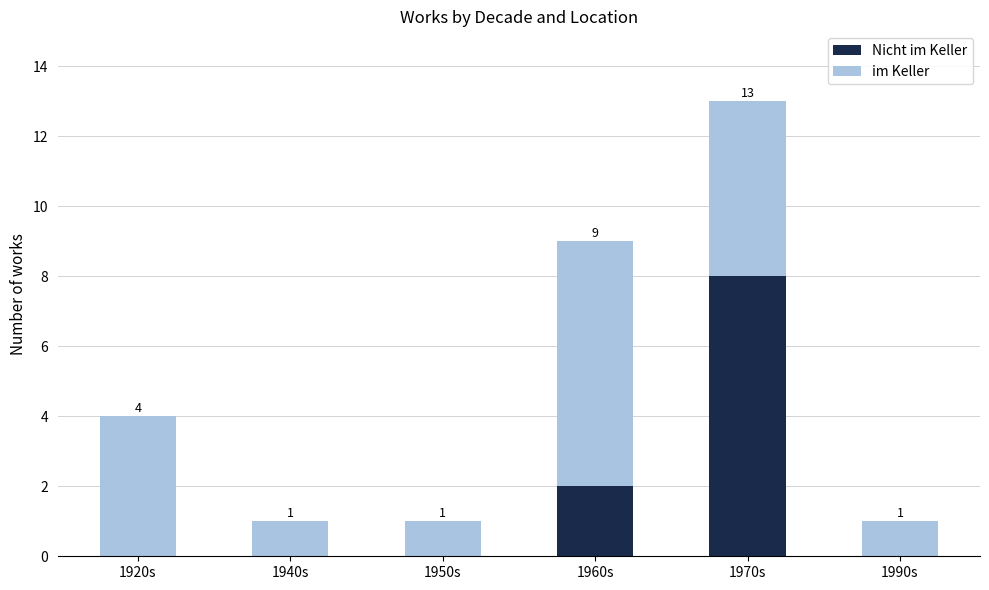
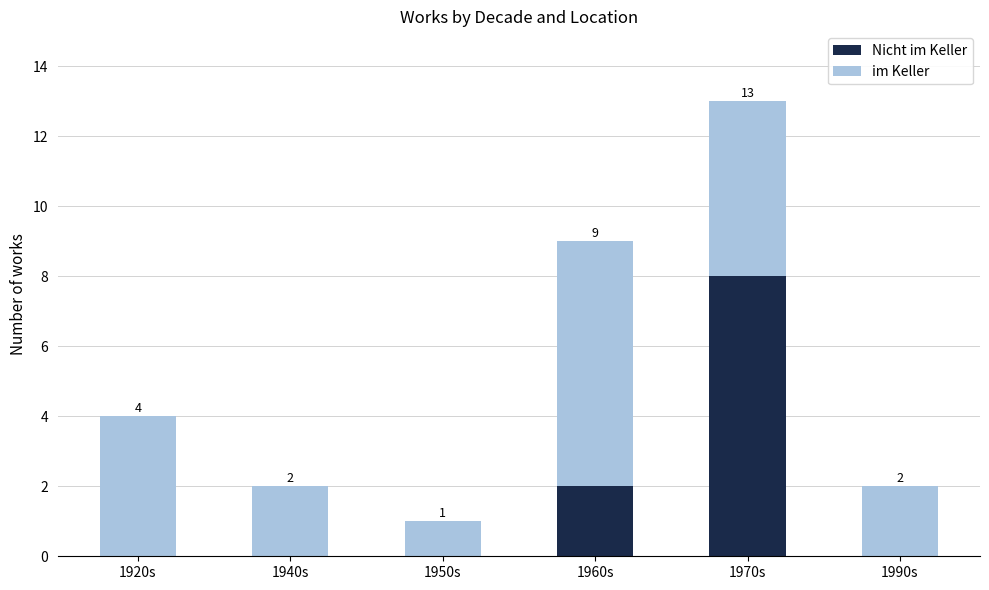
im Keller, 1940s: 1 -> 2
im Keller, 1990s: 1 -> 2
